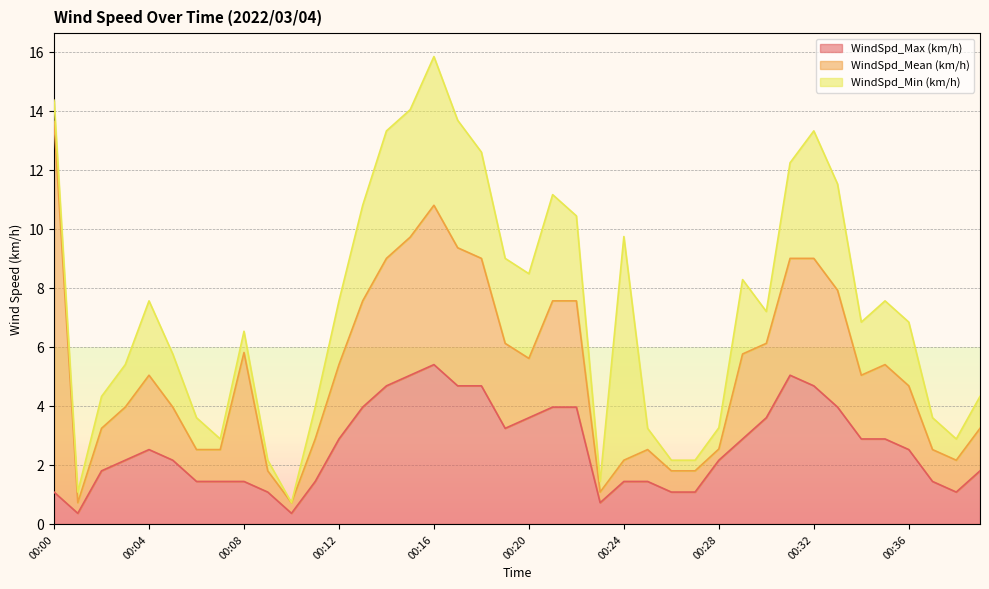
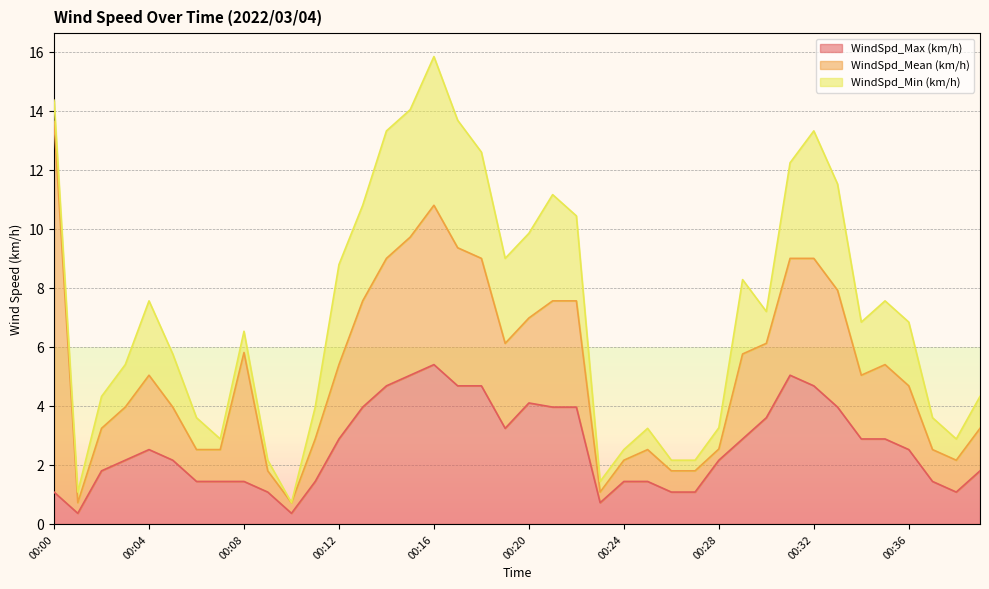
WindSpd_Min (km/h), 00:12: 2.2 -> 3.4
WindSpd_Max (km/h), 00:20: 3.6 -> 4.1
WindSpd_Mean (km/h), 00:20: 2.0 -> 2.9
WindSpd_Min (km/h), 00:24: 7.6 -> 0.4
